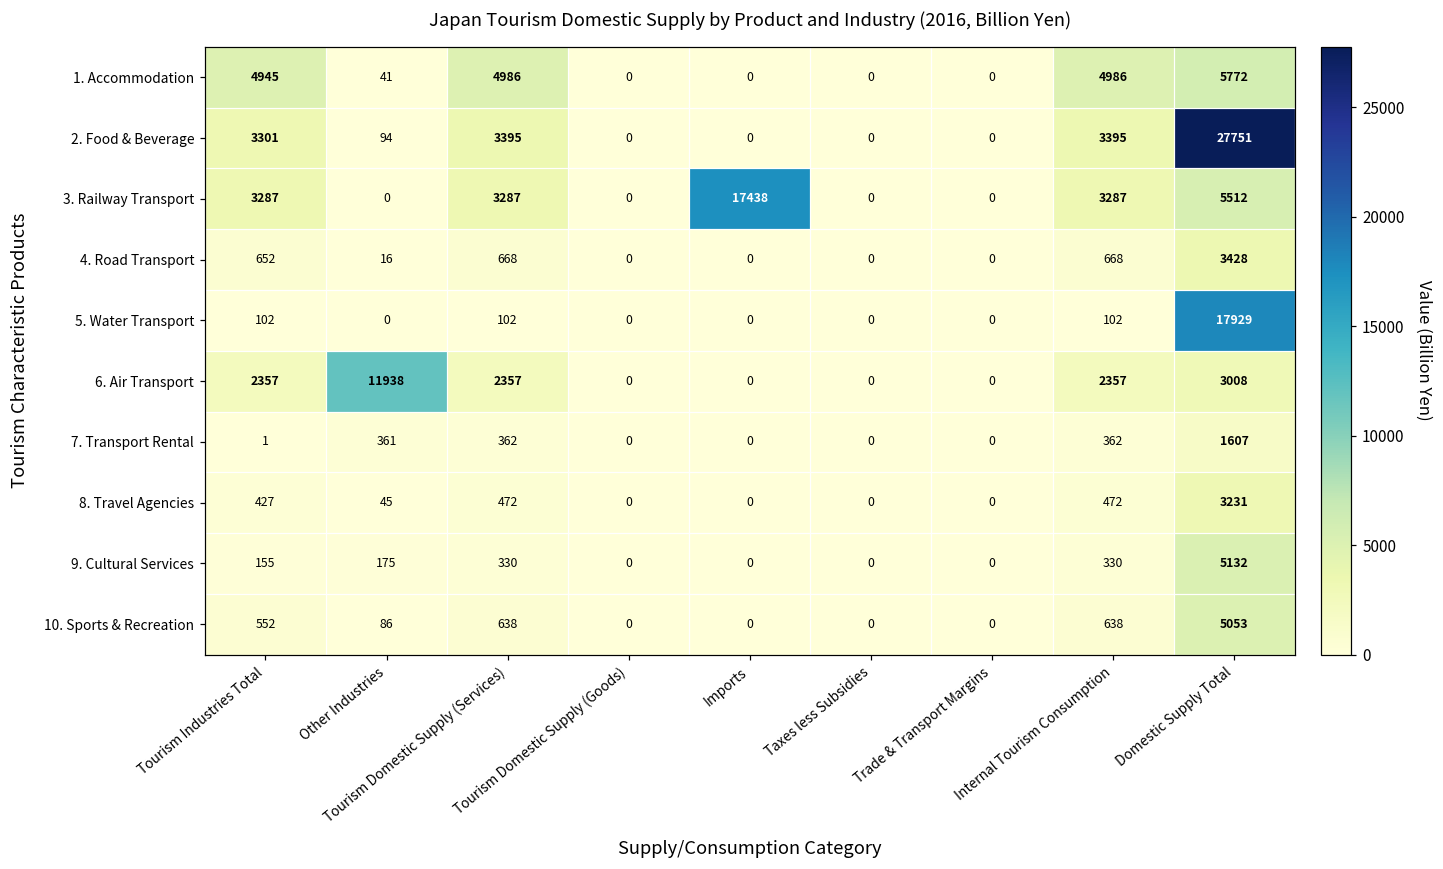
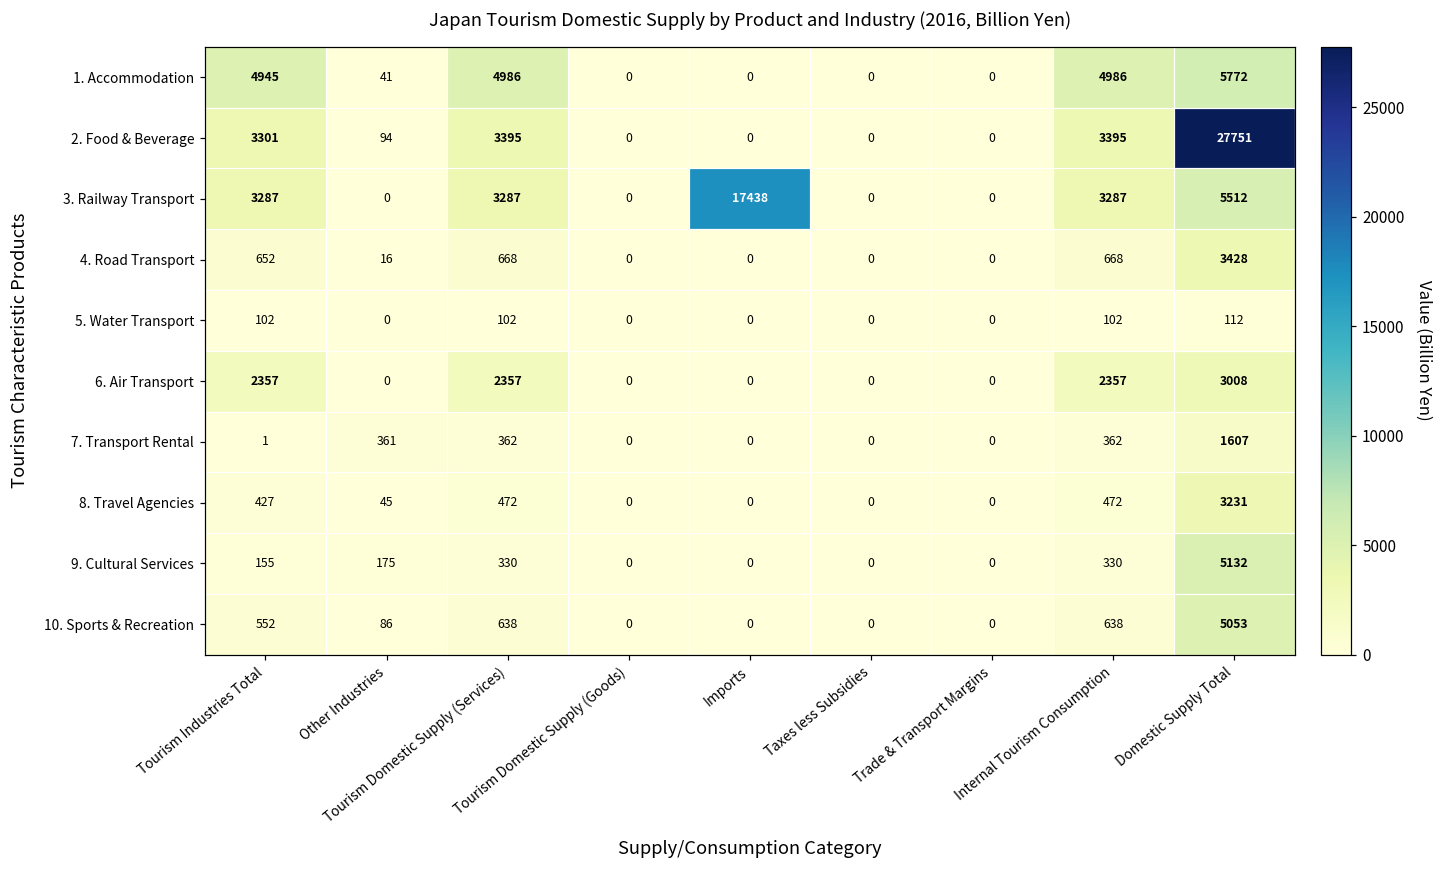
5. Water Transport, Domestic Supply Total: 17929 -> 112
6. Air Transport, Other Industries: 11938 -> 0
